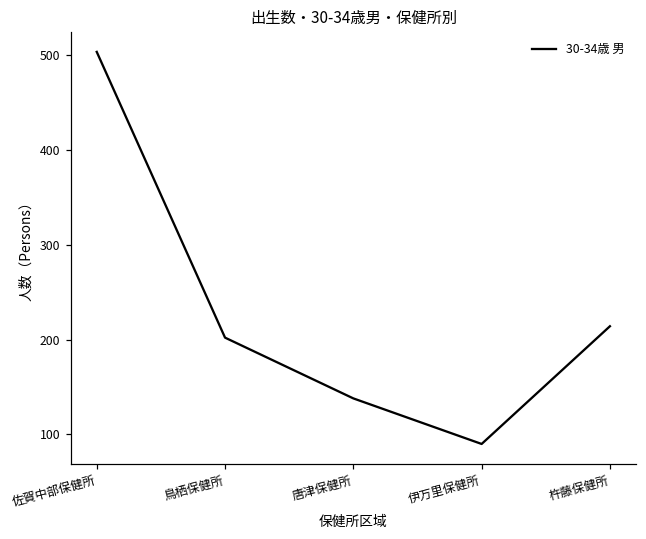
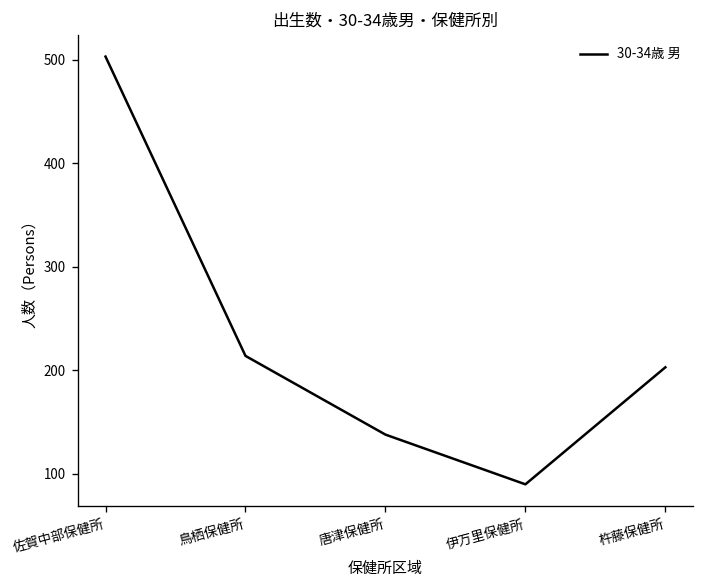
鳥栖保健所: 200 -> 210
杵藤保健所: 210 -> 200
